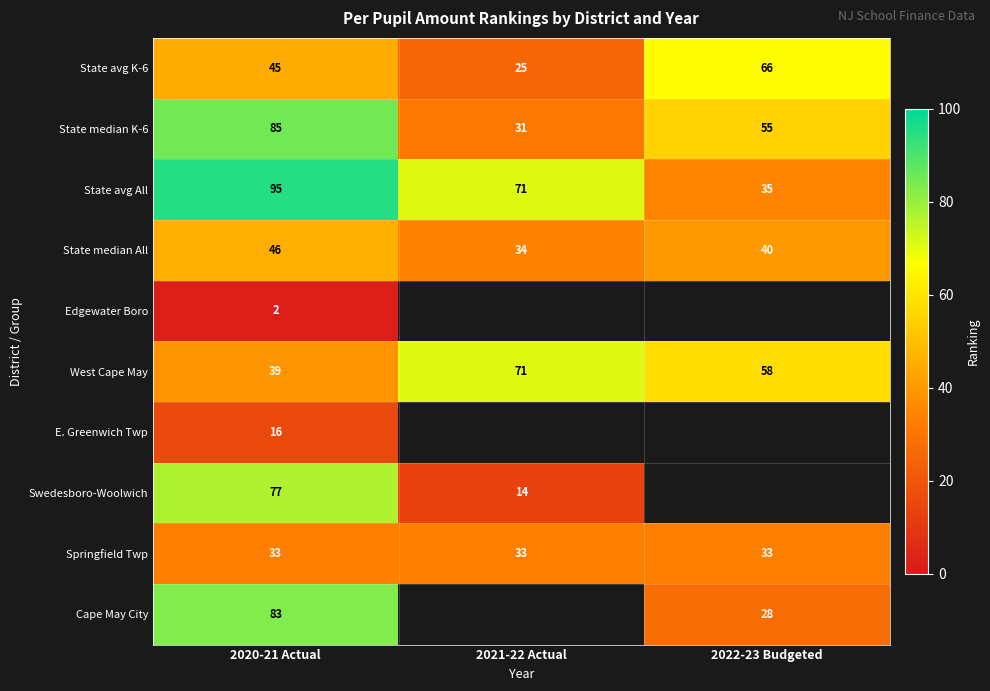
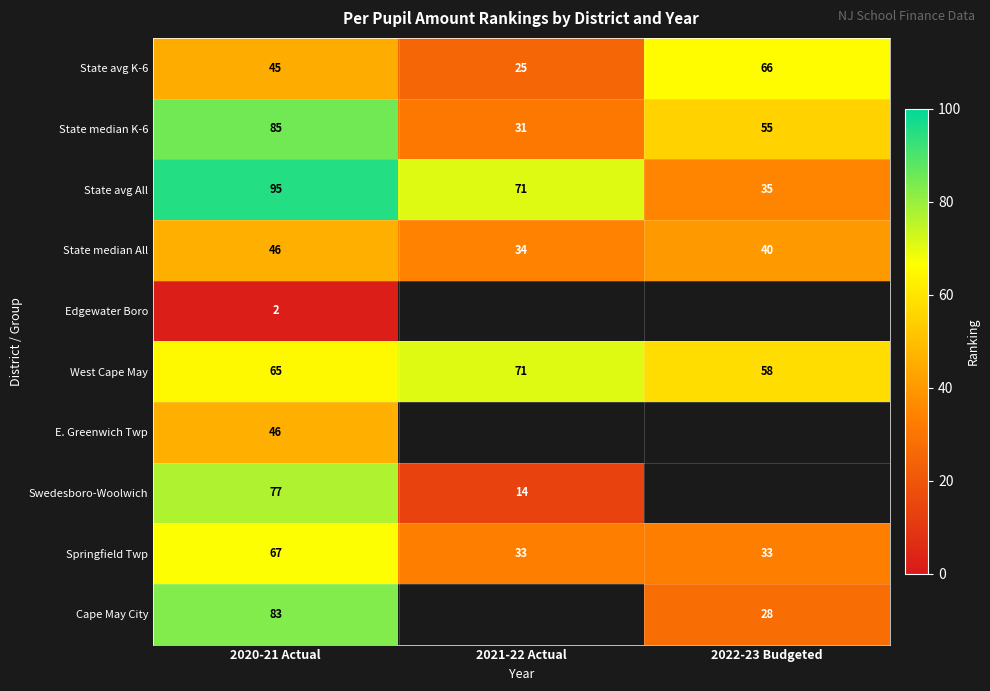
West Cape May, 2020-21 Actual: 39 -> 65
E. Greenwich Twp, 2020-21 Actual: 16 -> 46
Springfield Twp, 2020-21 Actual: 33 -> 67
